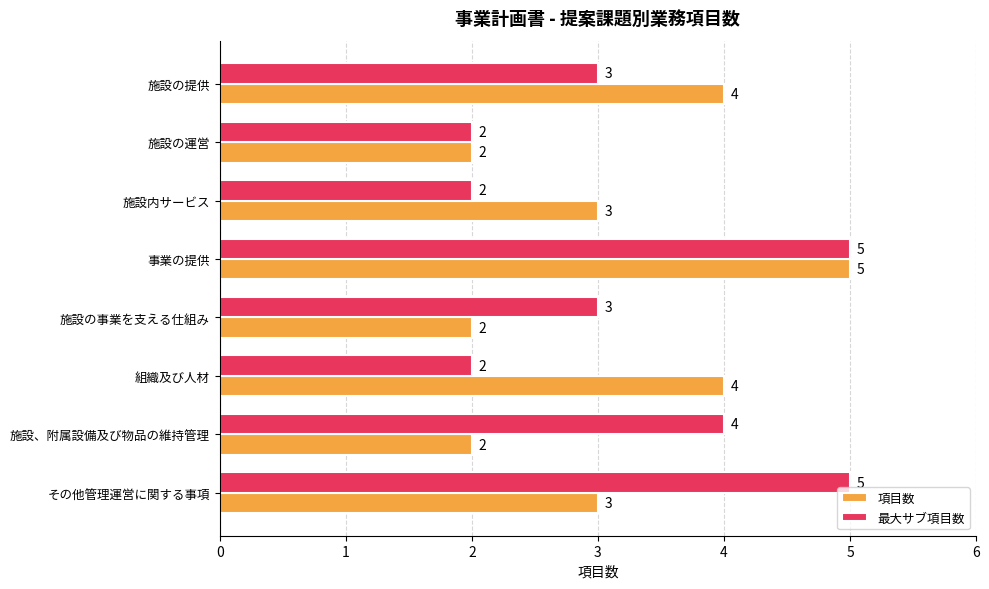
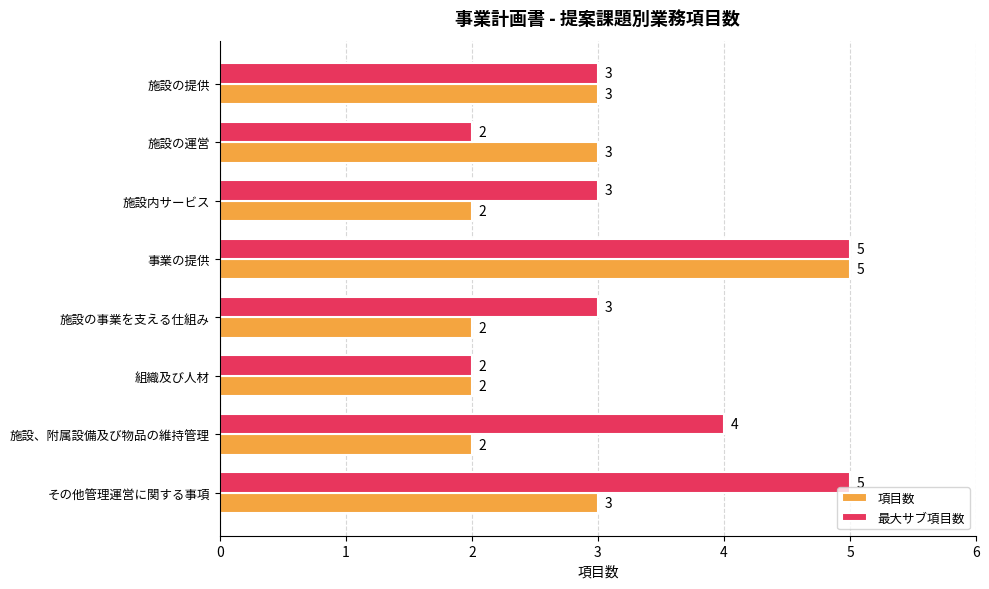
項目数, 施設の提供: 4 -> 3
項目数, 施設の運営: 2 -> 3
最大サブ項目数, 施設内サービス: 2 -> 3
項目数, 施設内サービス: 3 -> 2
項目数, 組織及び人材: 4 -> 2
